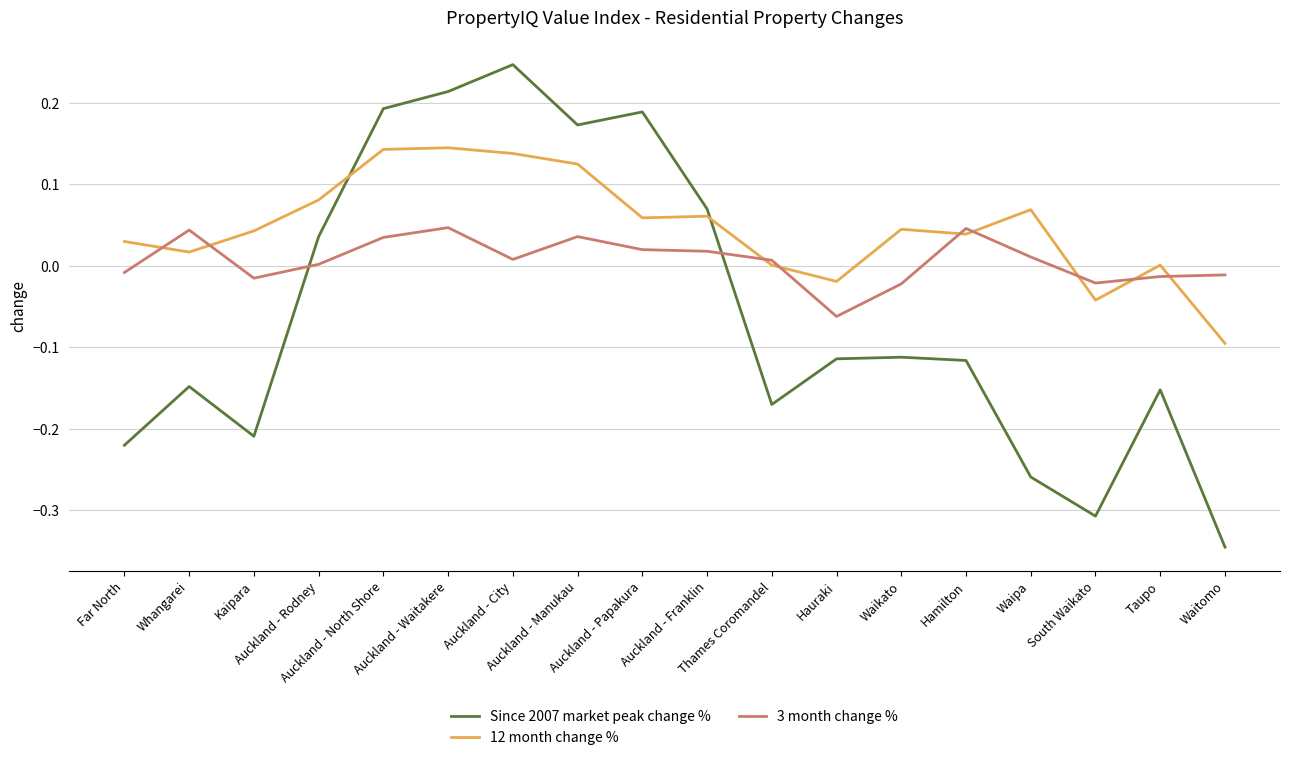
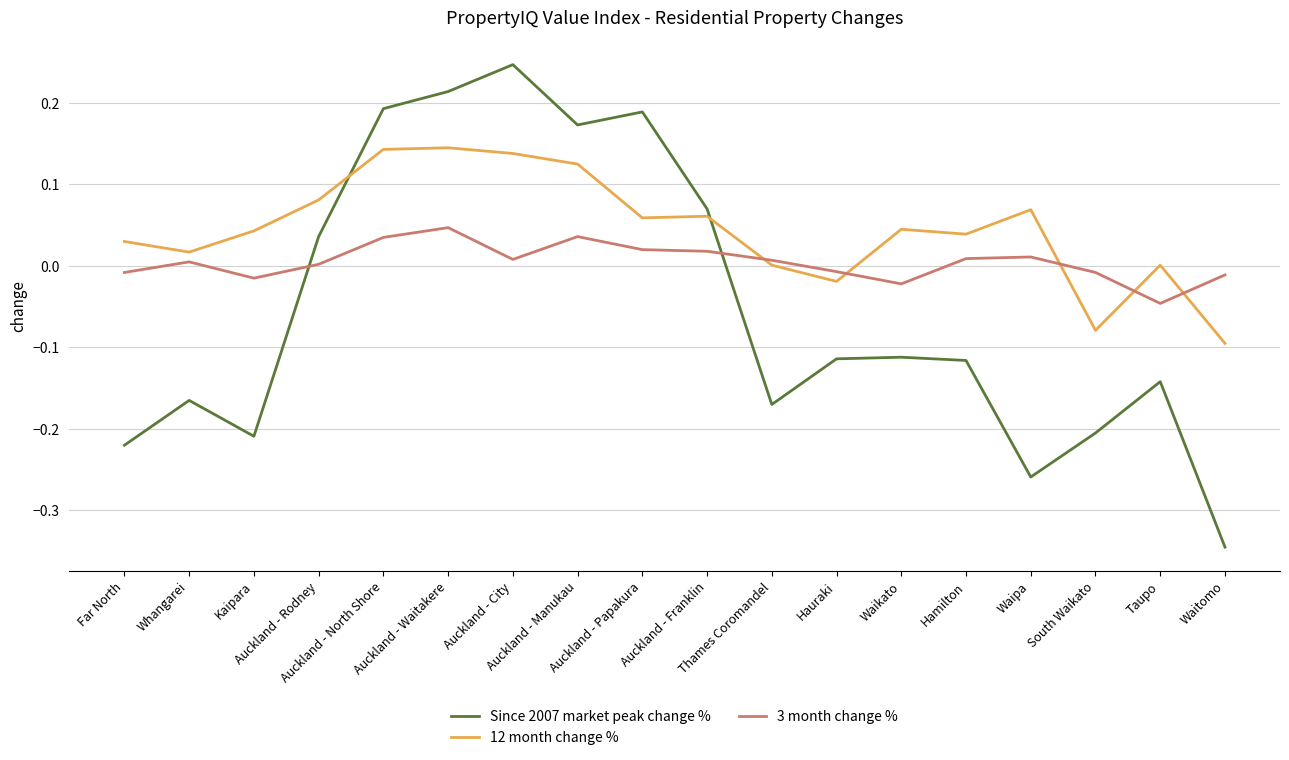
Since 2007 market peak change %, Whangarei: -0.15 -> -0.17
3 month change %, Whangarei: 0.04 -> 0.01
3 month change %, Hauraki: -0.06 -> -0.01
3 month change %, Hamilton: 0.05 -> 0.01
Since 2007 market peak change %, South Waikato: -0.31 -> -0.21
12 month change %, South Waikato: -0.04 -> -0.08
3 month change %, South Waikato: -0.02 -> -0.01
Since 2007 market peak change %, Taupo: -0.15 -> -0.14
3 month change %, Taupo: -0.01 -> -0.05
